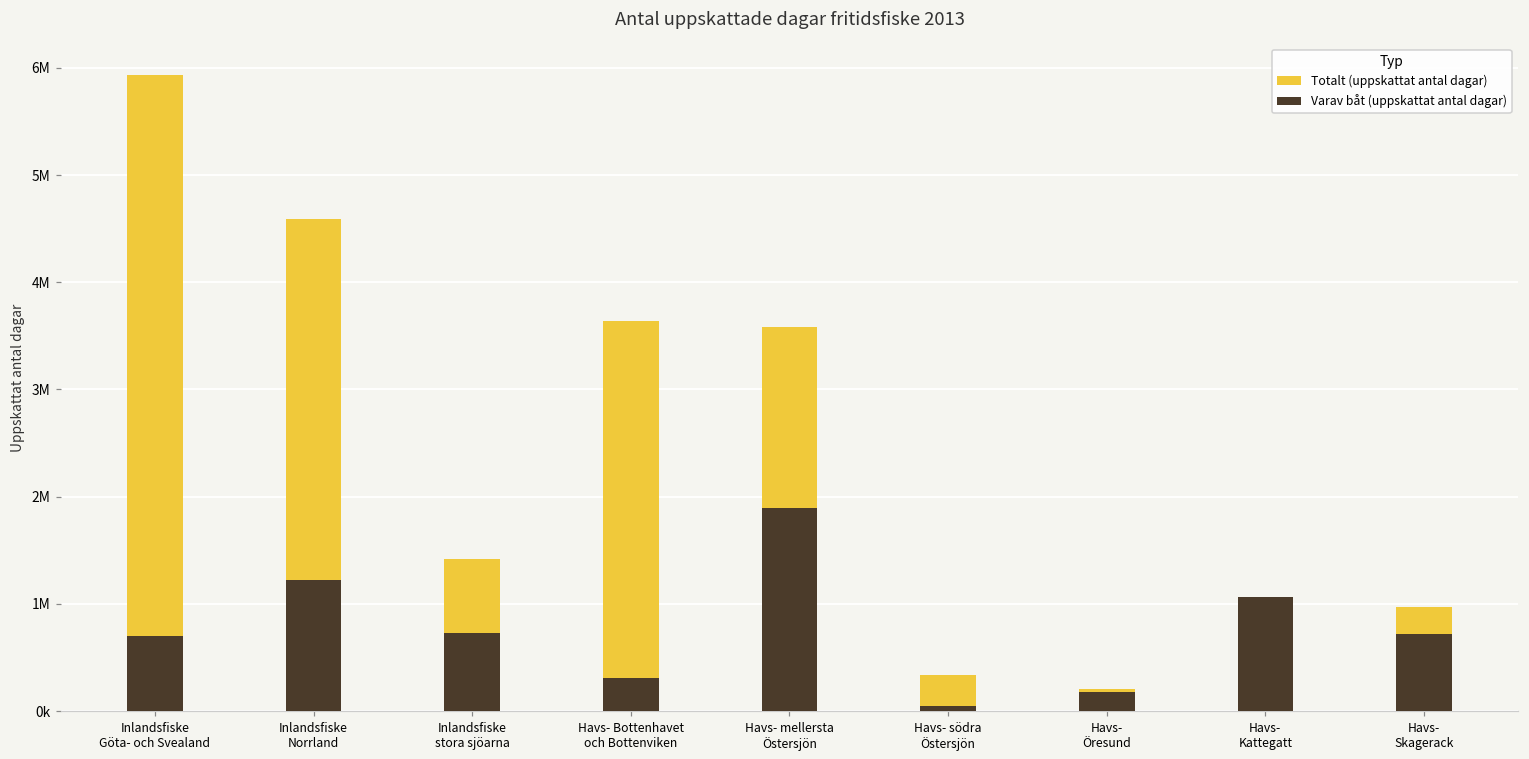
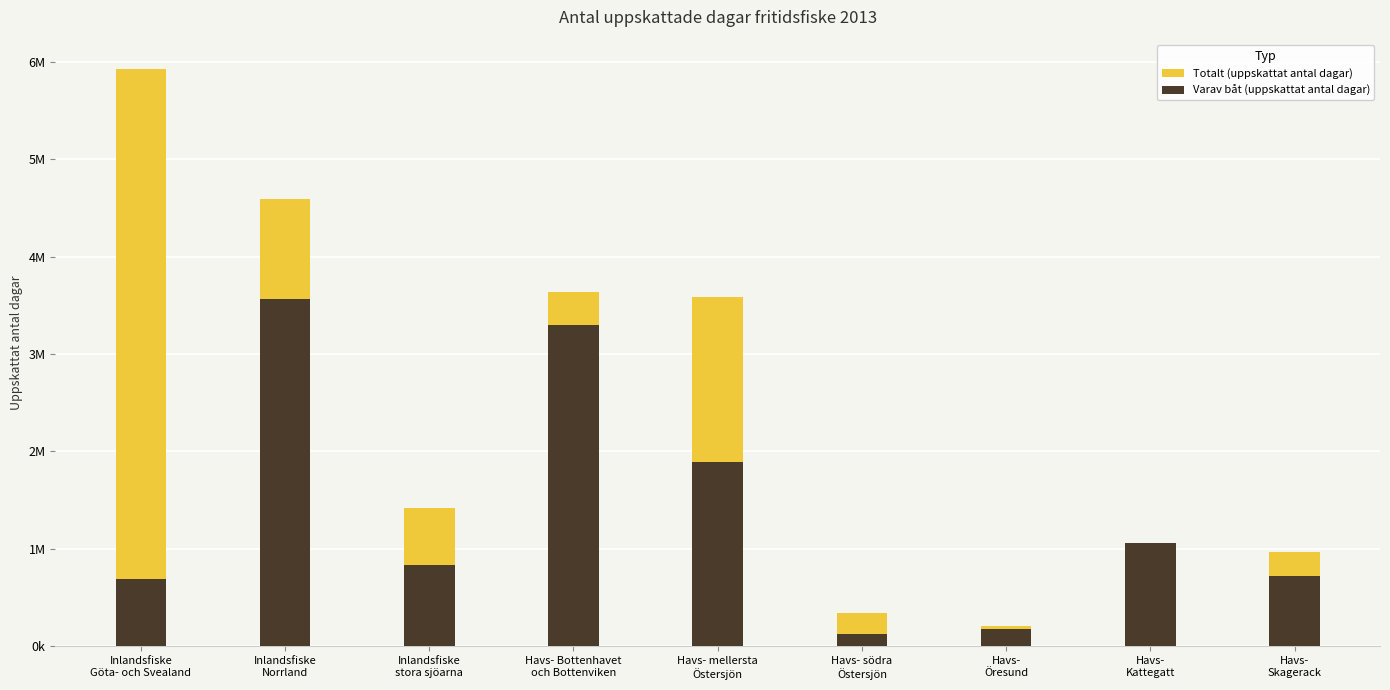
Varav båt (uppskattat antal dagar), Inlandsfiske Norrland: 1200000 -> 3600000
Varav båt (uppskattat antal dagar), Inlandsfiske stora sjöarna: 700000 -> 800000
Varav båt (uppskattat antal dagar), Havs- Bottenhavet och Bottenviken: 300000 -> 3300000
Varav båt (uppskattat antal dagar), Havs- södra Östersjön: 0 -> 100000
